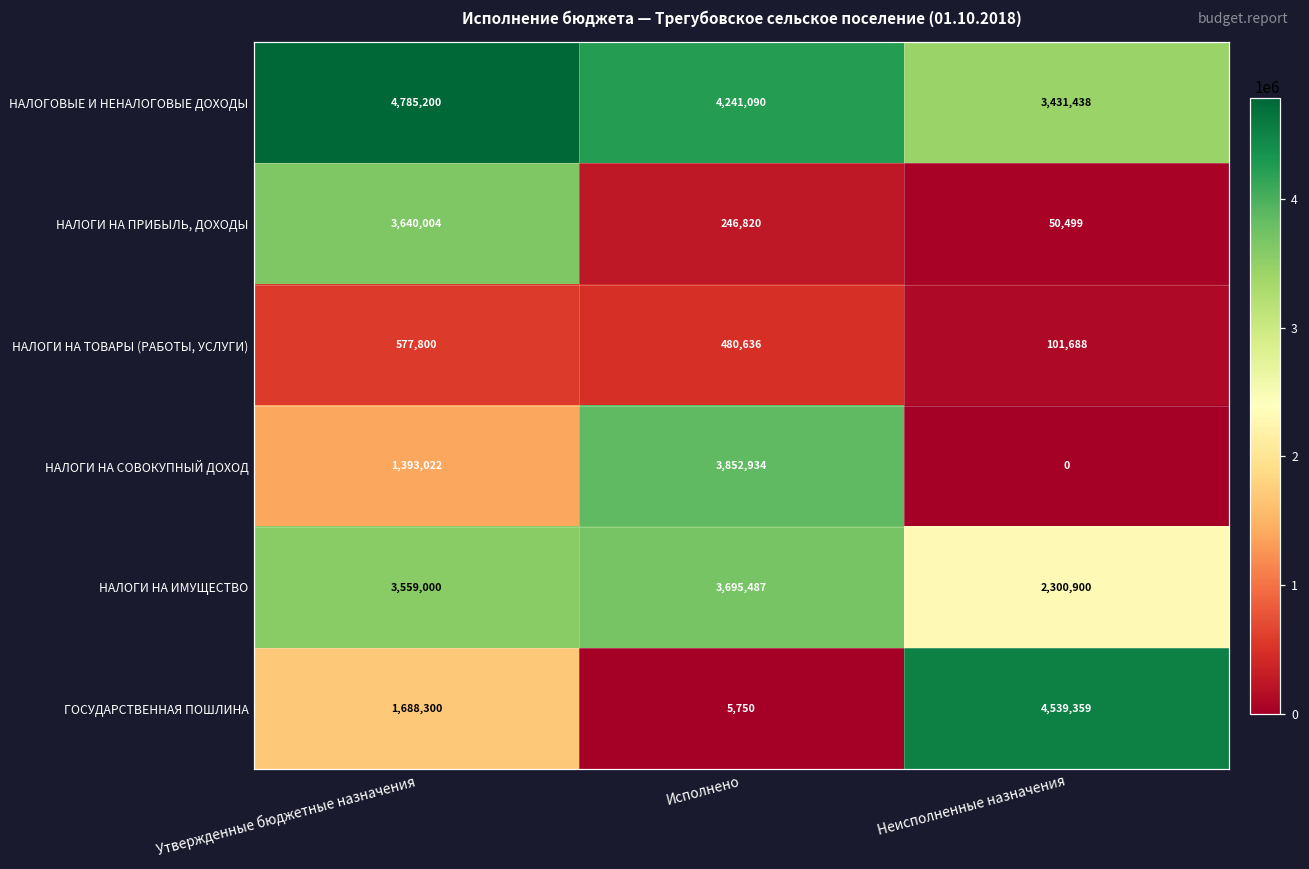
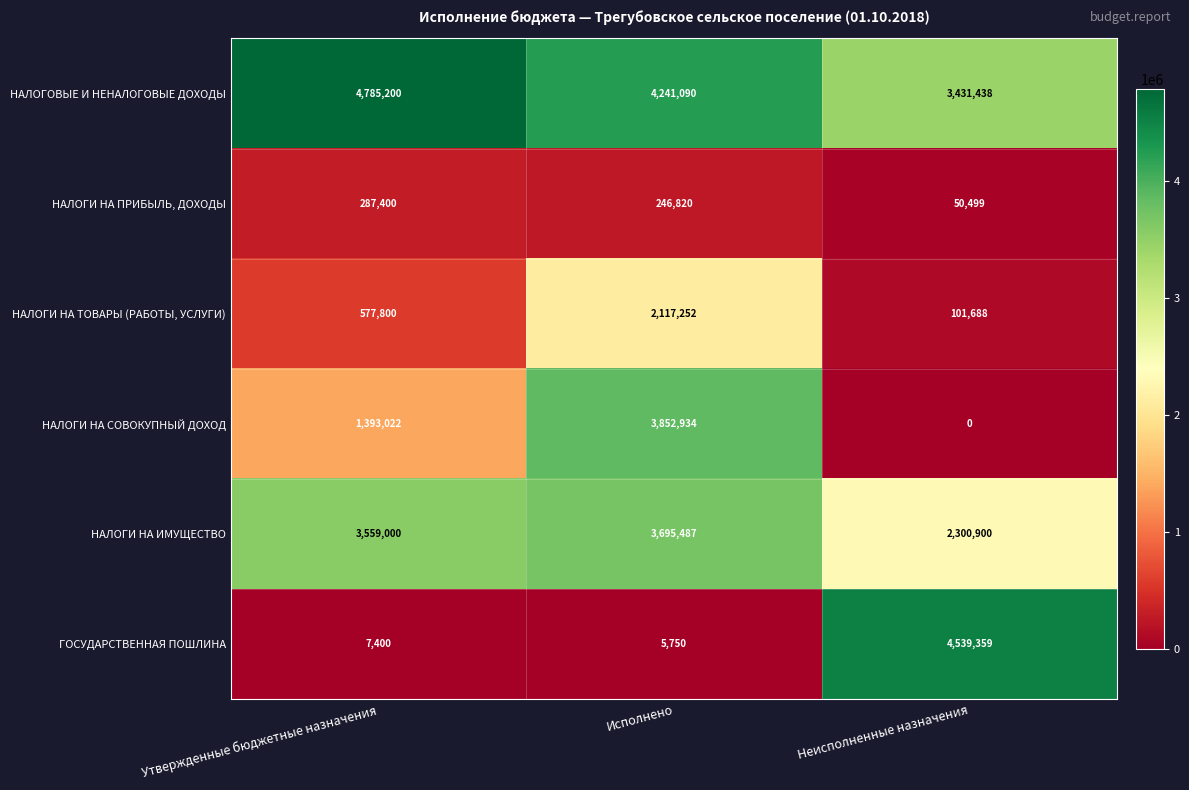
НАЛОГИ НА ПРИБЫЛЬ, ДОХОДЫ, Утвержденные бюджетные назначения: 3,640,004 -> 287,400
НАЛОГИ НА ТОВАРЫ (РАБОТЫ, УСЛУГИ), Исполнено: 480,636 -> 2,117,252
ГОСУДАРСТВЕННАЯ ПОШЛИНА, Утвержденные бюджетные назначения: 1,688,300 -> 7,400
